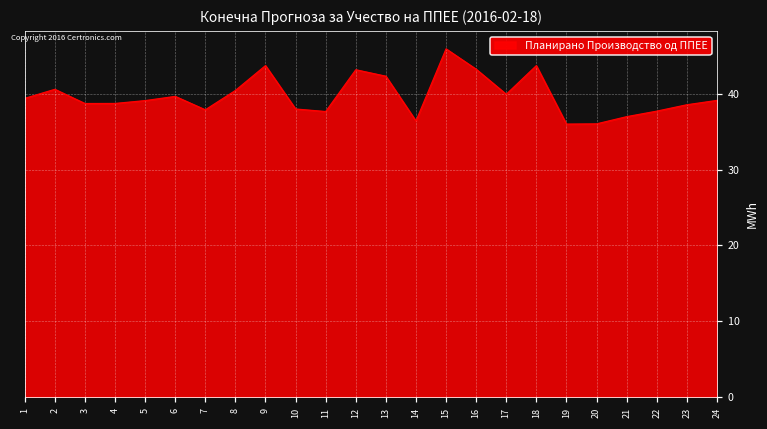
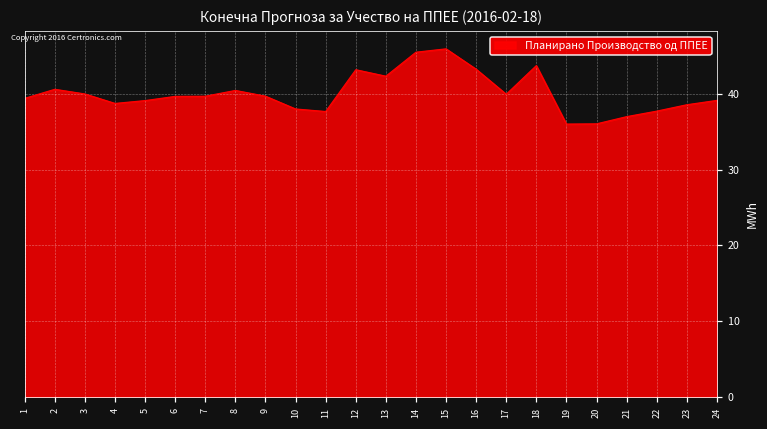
3: 39 -> 40
7: 38 -> 40
9: 44 -> 40
14: 36 -> 45
